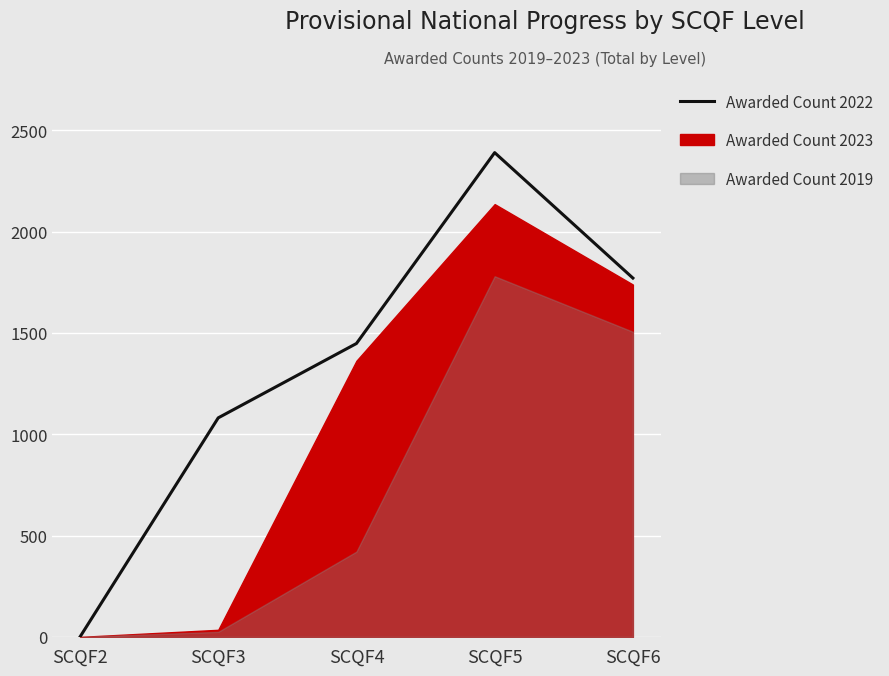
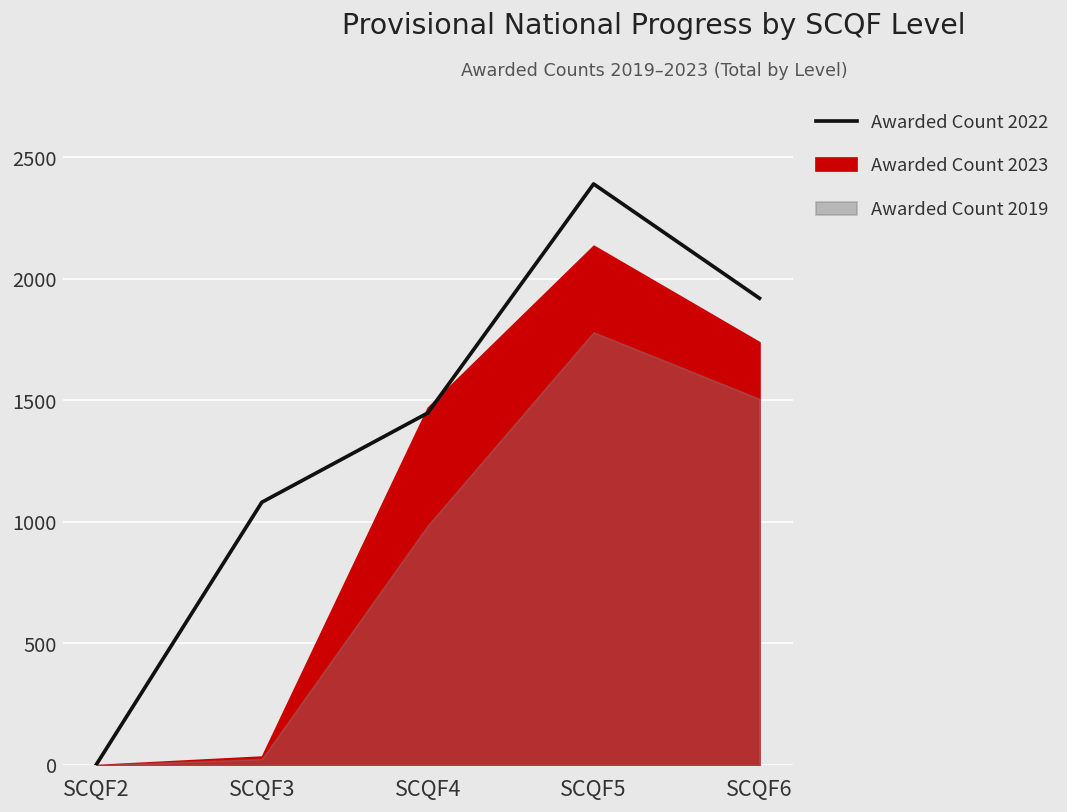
Awarded Count 2023, SCQF4: 1360 -> 1470
Awarded Count 2019, SCQF4: 420 -> 990
Awarded Count 2022, SCQF6: 1770 -> 1920
